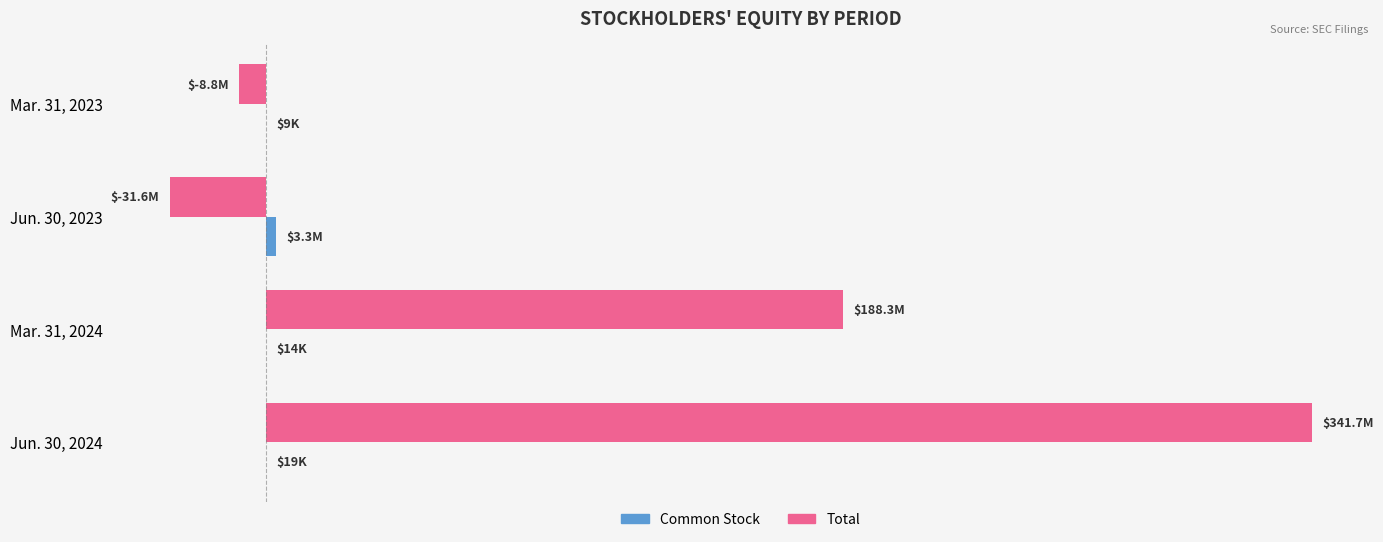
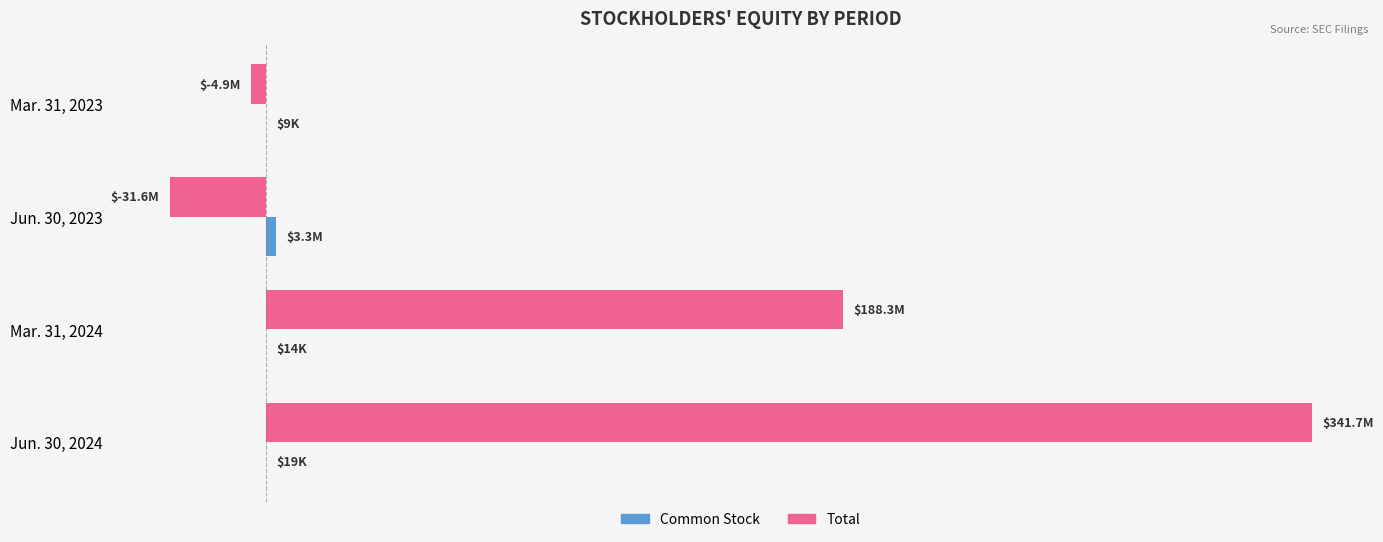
Total, Mar. 31, 2023: $-8.8M -> $-4.9M
